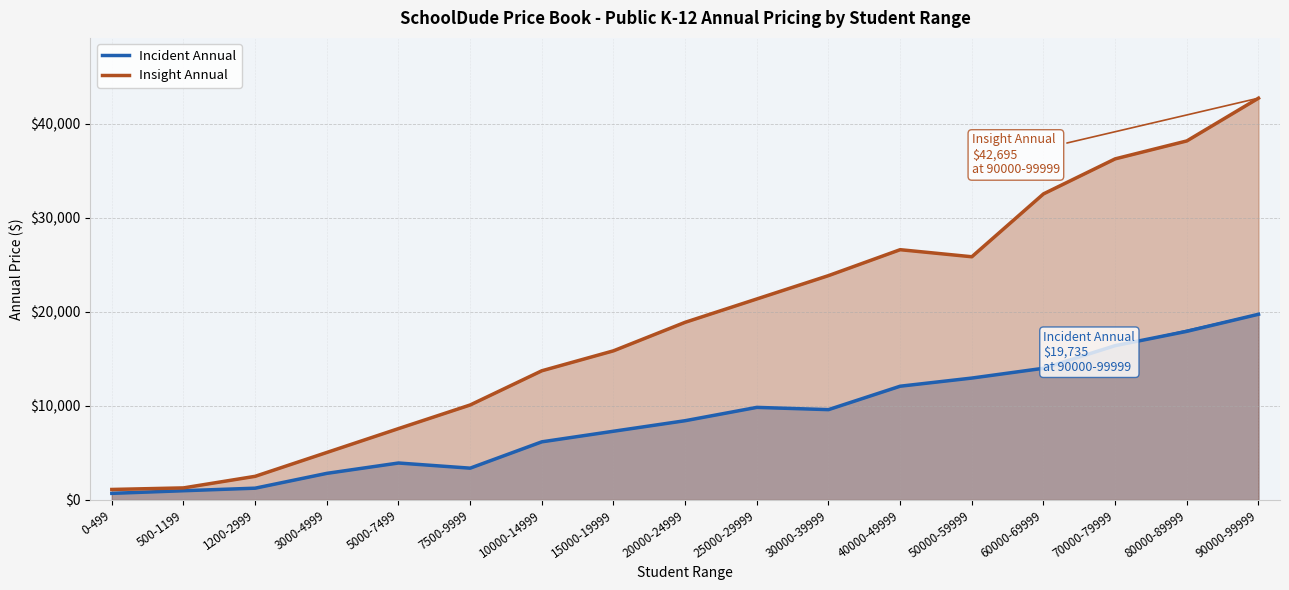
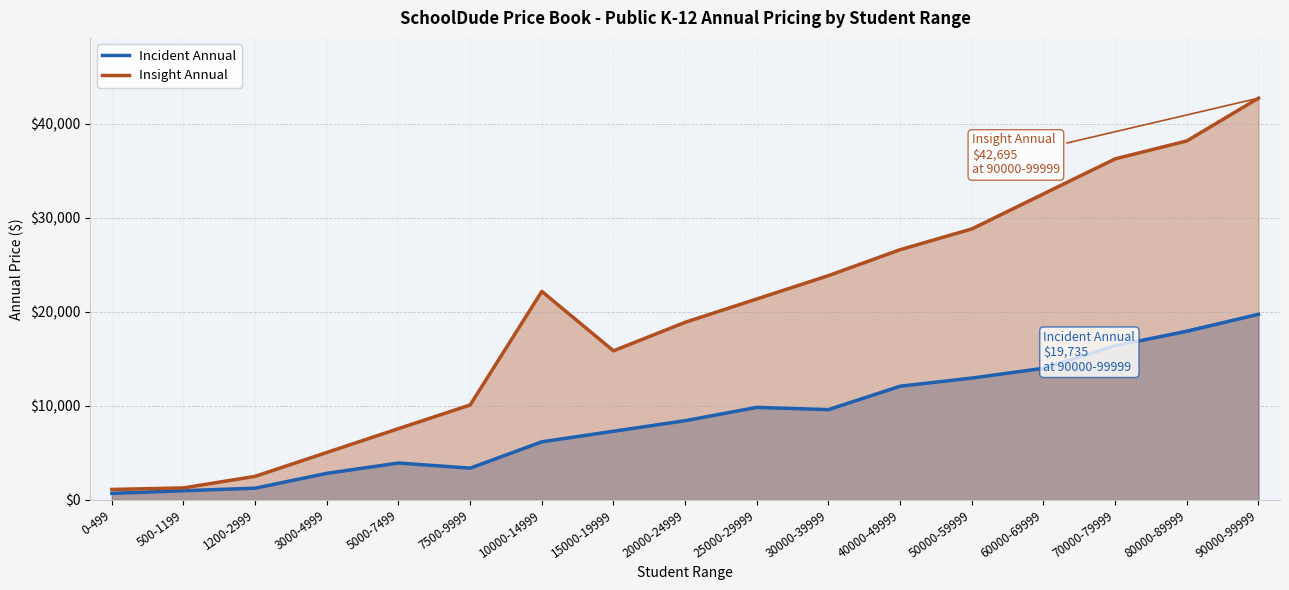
Insight Annual, 10000-14999: $14,000 -> $22,000
Insight Annual, 50000-59999: $26,000 -> $29,000
